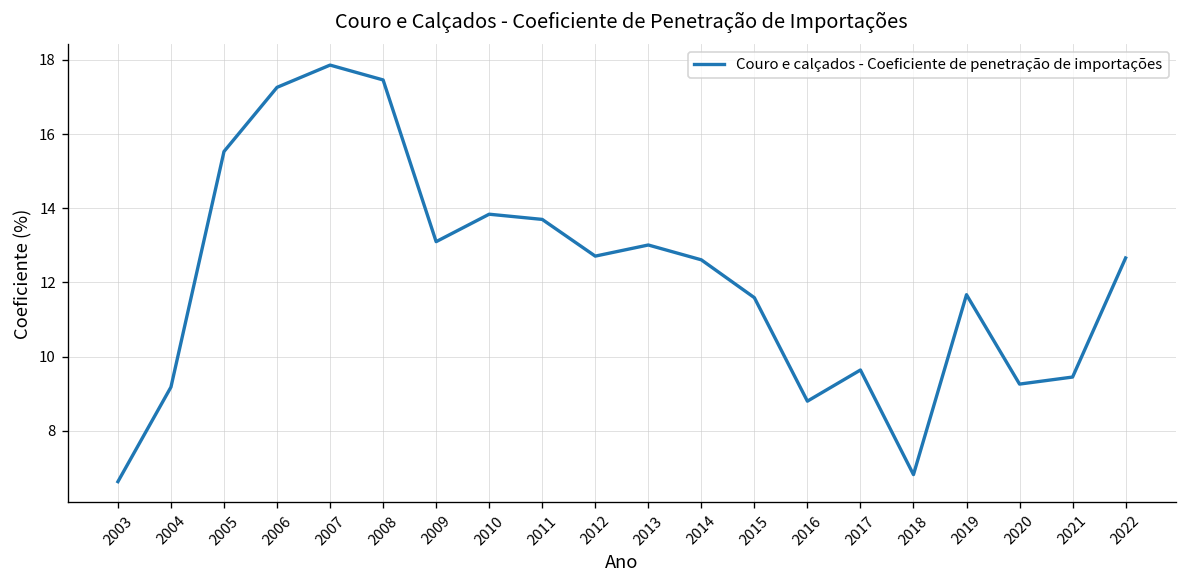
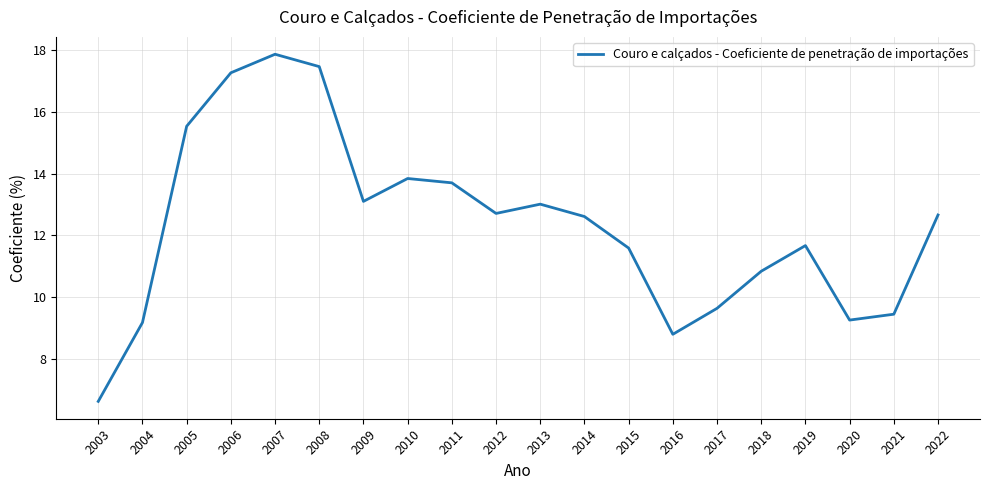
2018: 6.8 -> 10.8
